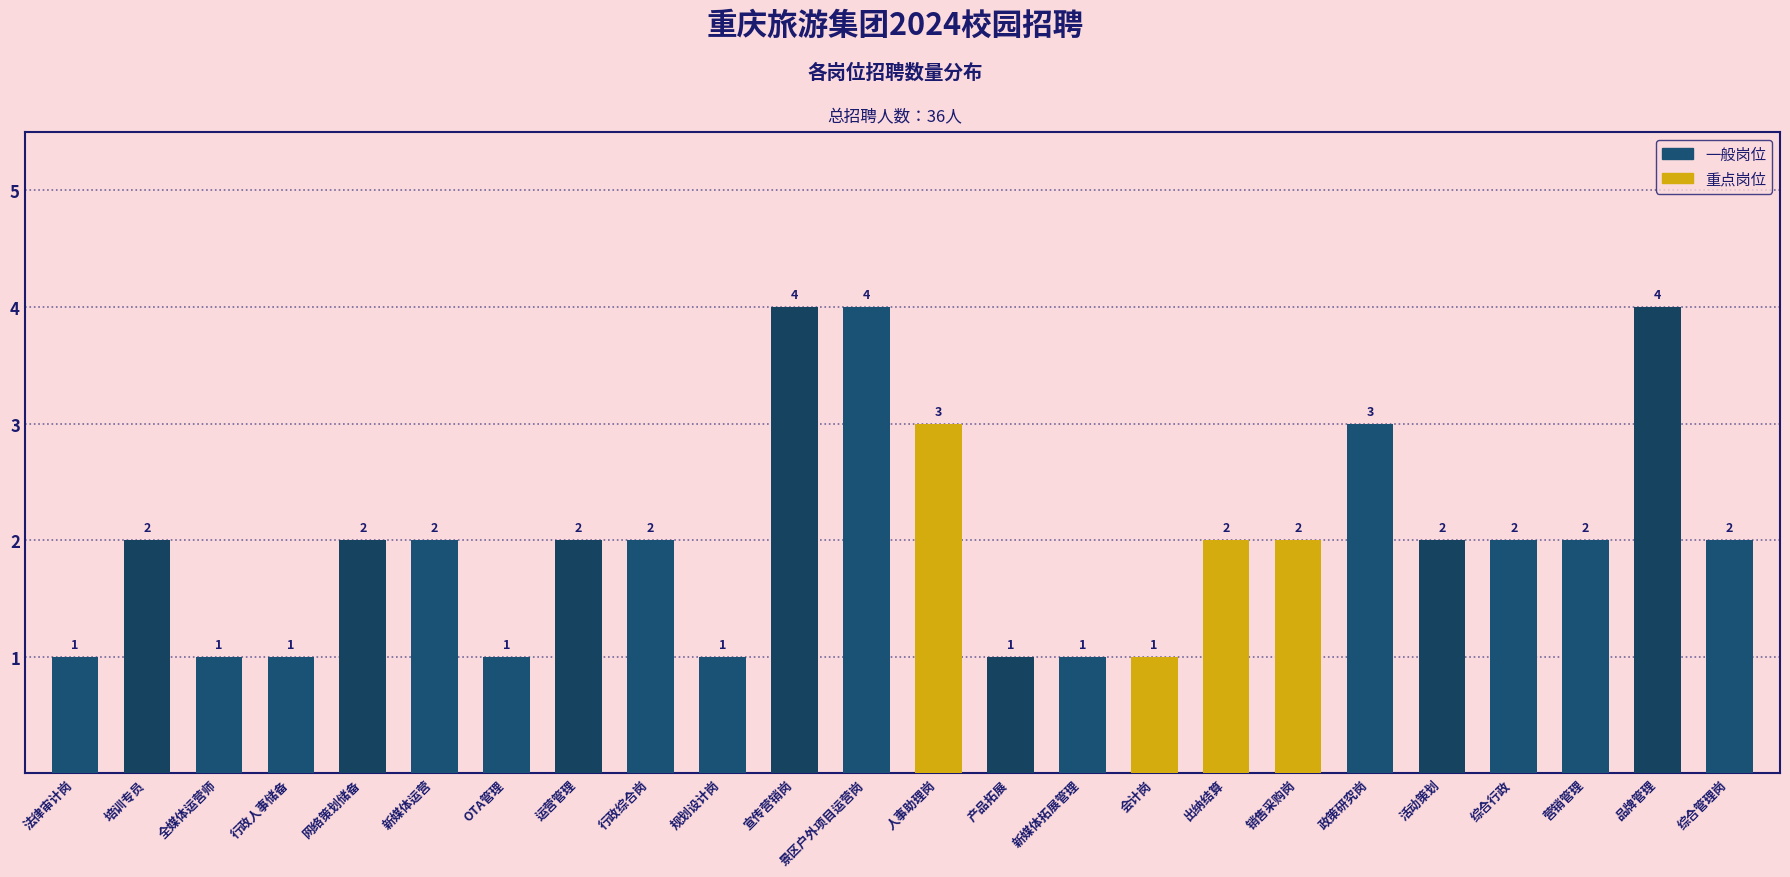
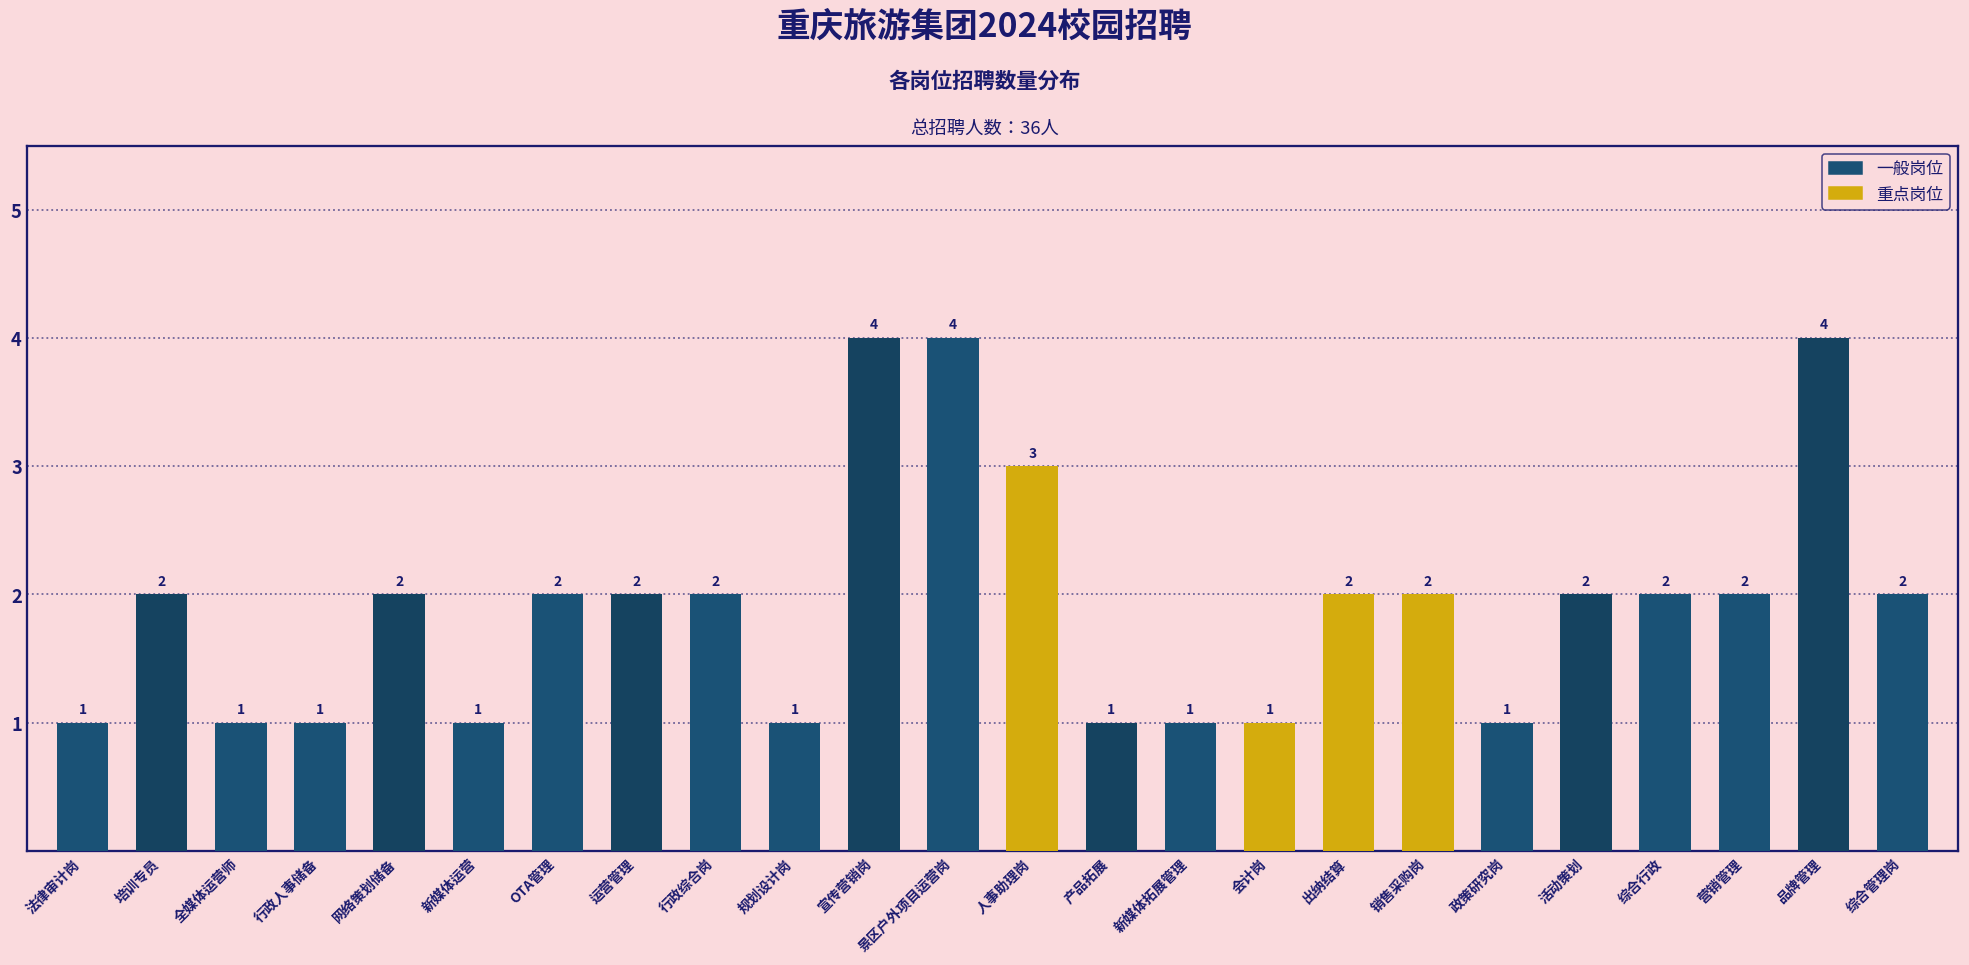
新媒体运营: 2 -> 1
OTA管理: 1 -> 2
政策研究岗: 3 -> 1
